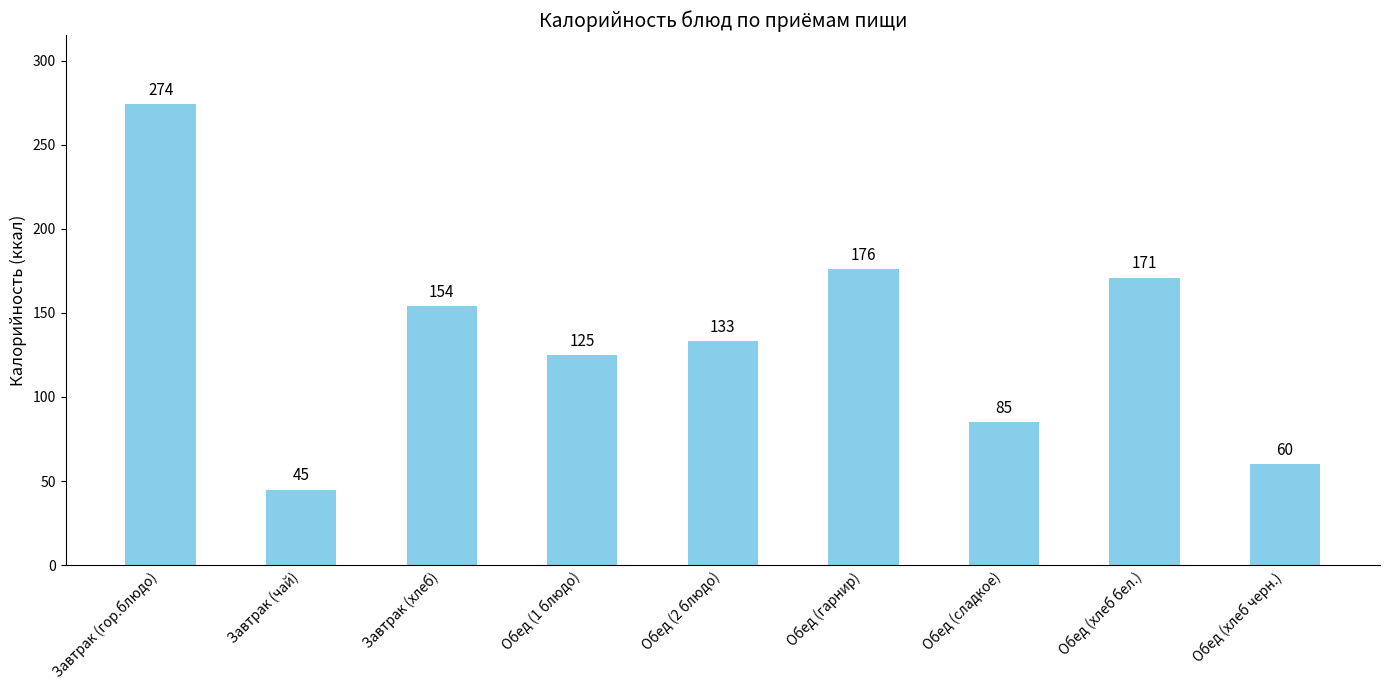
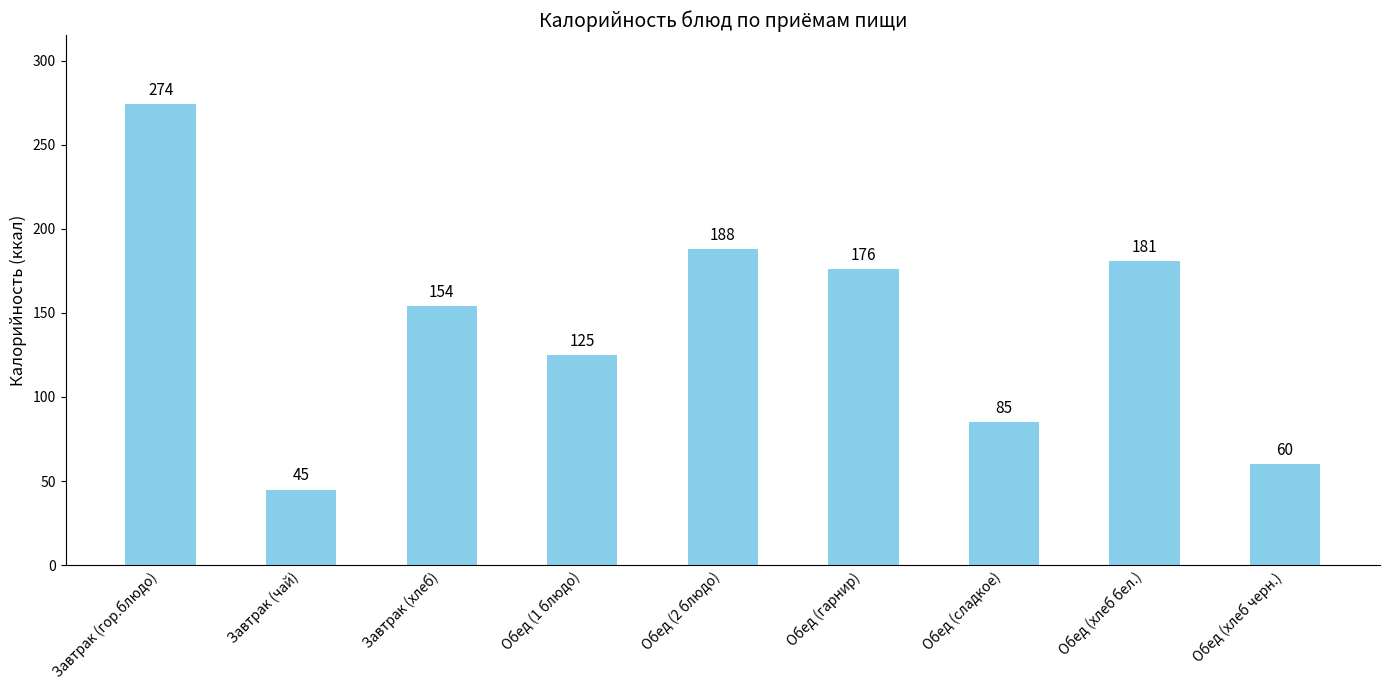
Обед (2 блюдо): 133 -> 188
Обед (хлеб бел.): 171 -> 181
